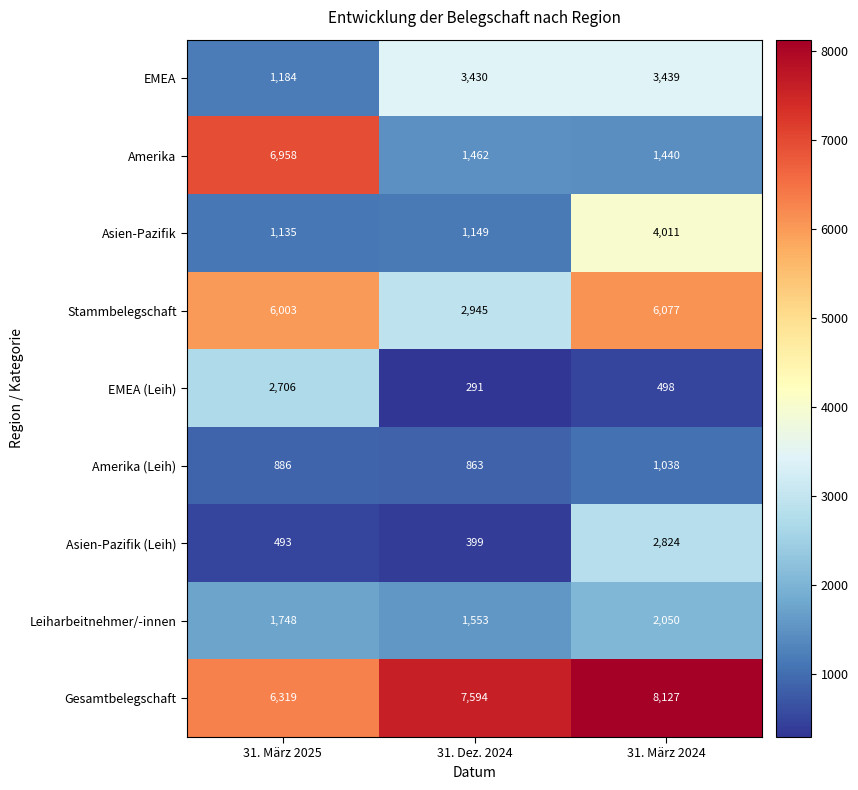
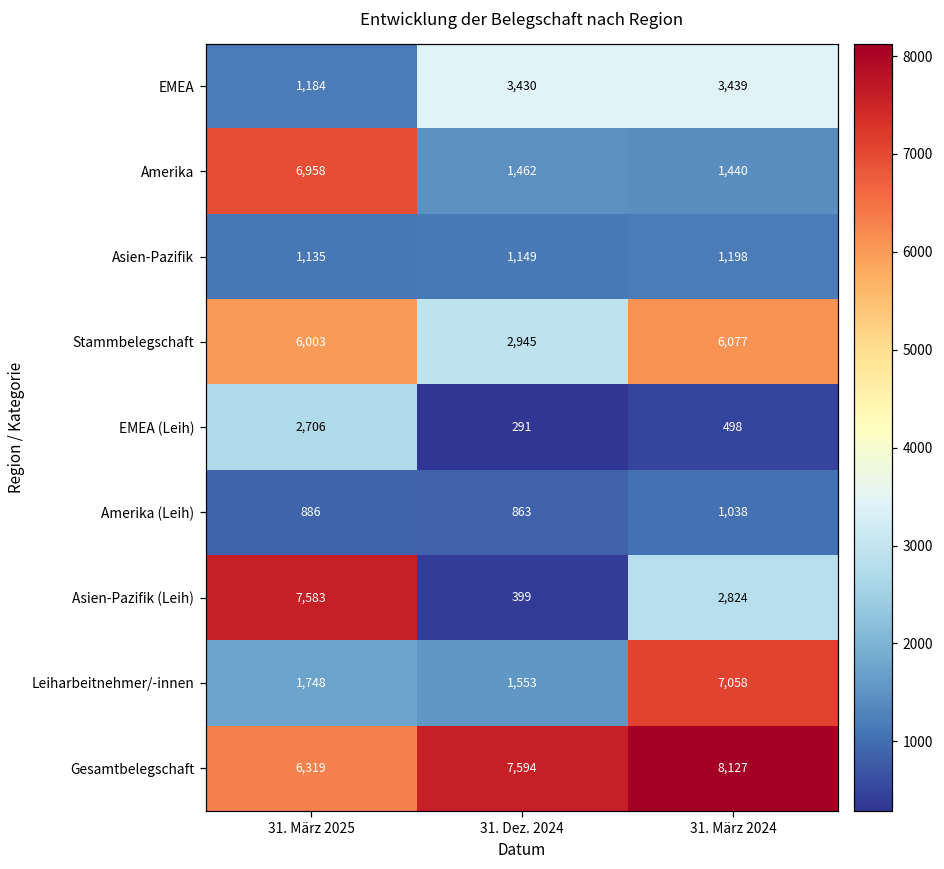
Asien-Pazifik, 31. März 2024: 4,011 -> 1,198
Asien-Pazifik (Leih), 31. März 2025: 493 -> 7,583
Leiharbeitnehmer/-innen, 31. März 2024: 2,050 -> 7,058
